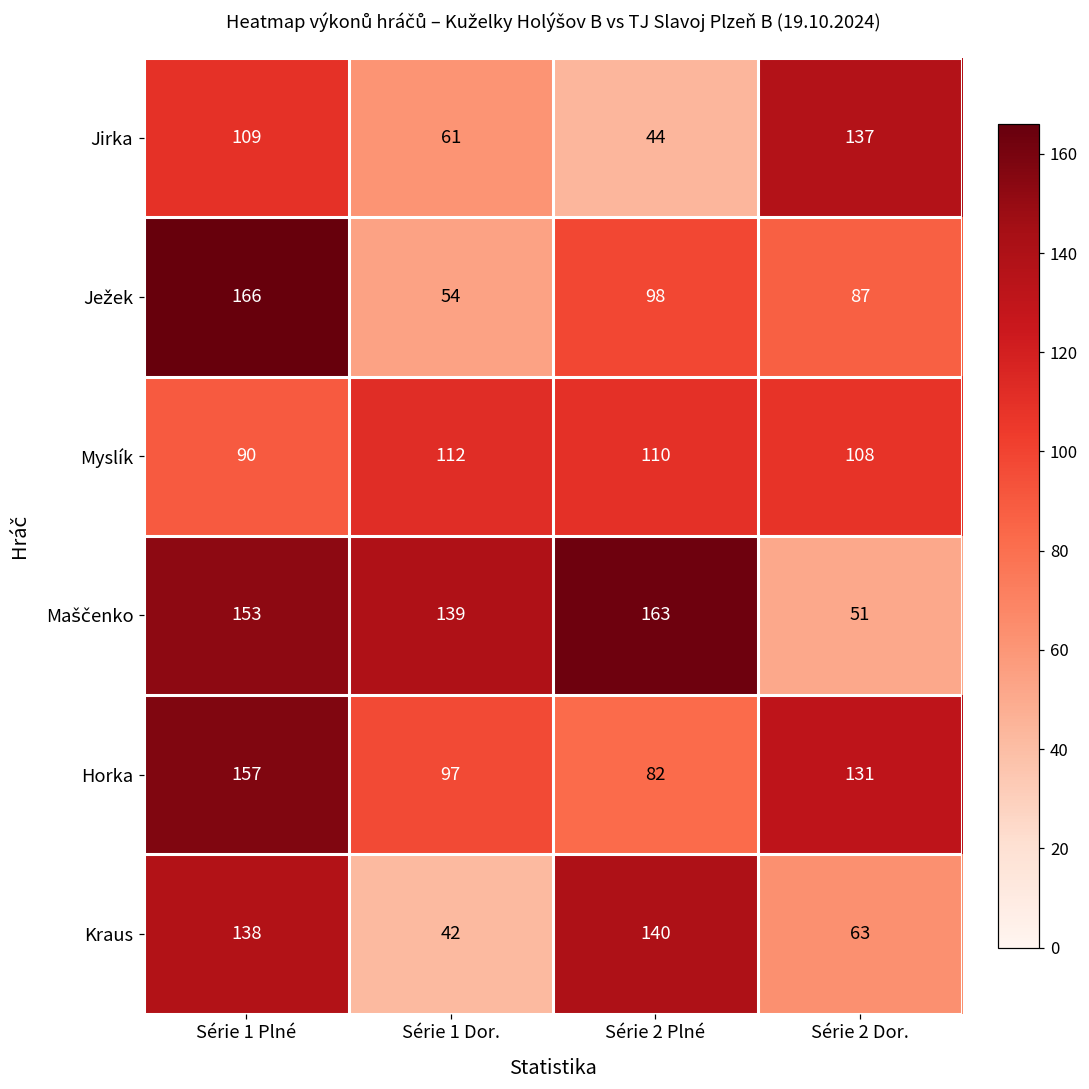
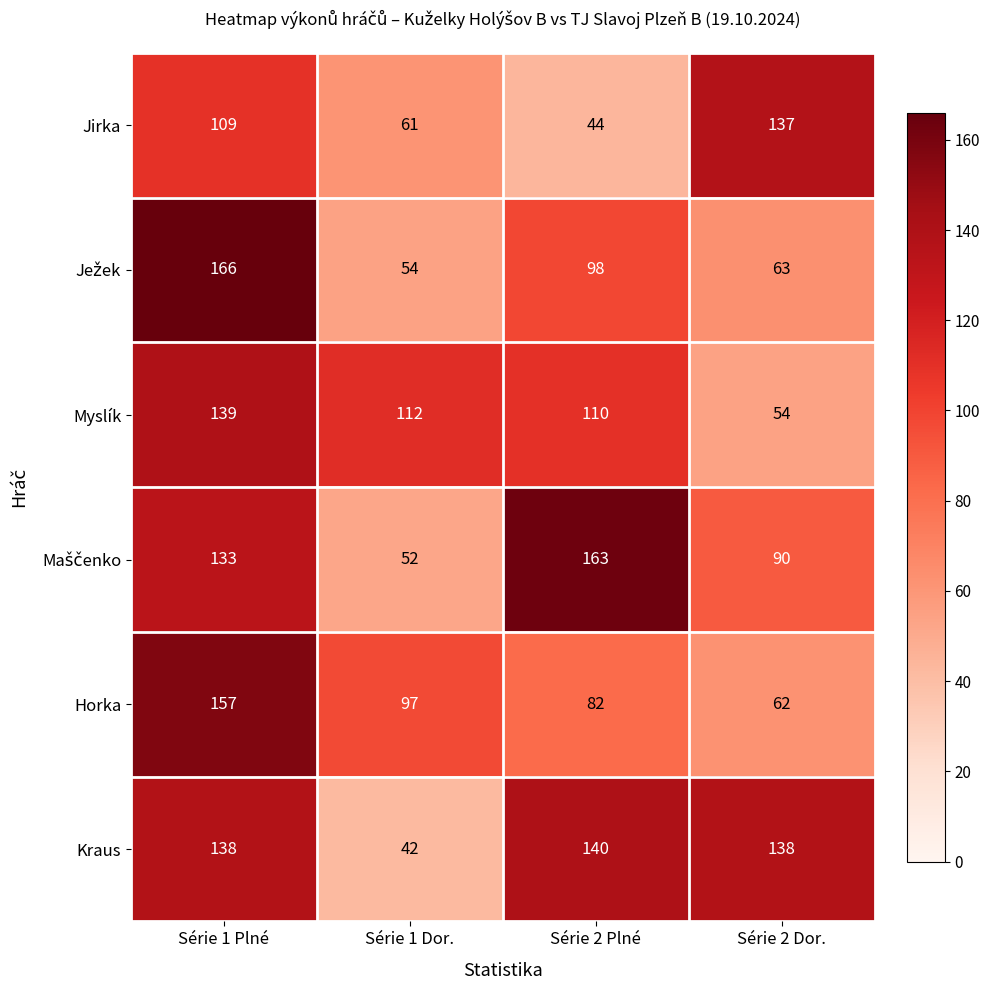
Ježek, Série 2 Dor.: 87 -> 63
Myslík, Série 1 Plné: 90 -> 139
Myslík, Série 2 Dor.: 108 -> 54
Maščenko, Série 1 Plné: 153 -> 133
Maščenko, Série 1 Dor.: 139 -> 52
Maščenko, Série 2 Dor.: 51 -> 90
Horka, Série 2 Dor.: 131 -> 62
Kraus, Série 2 Dor.: 63 -> 138
